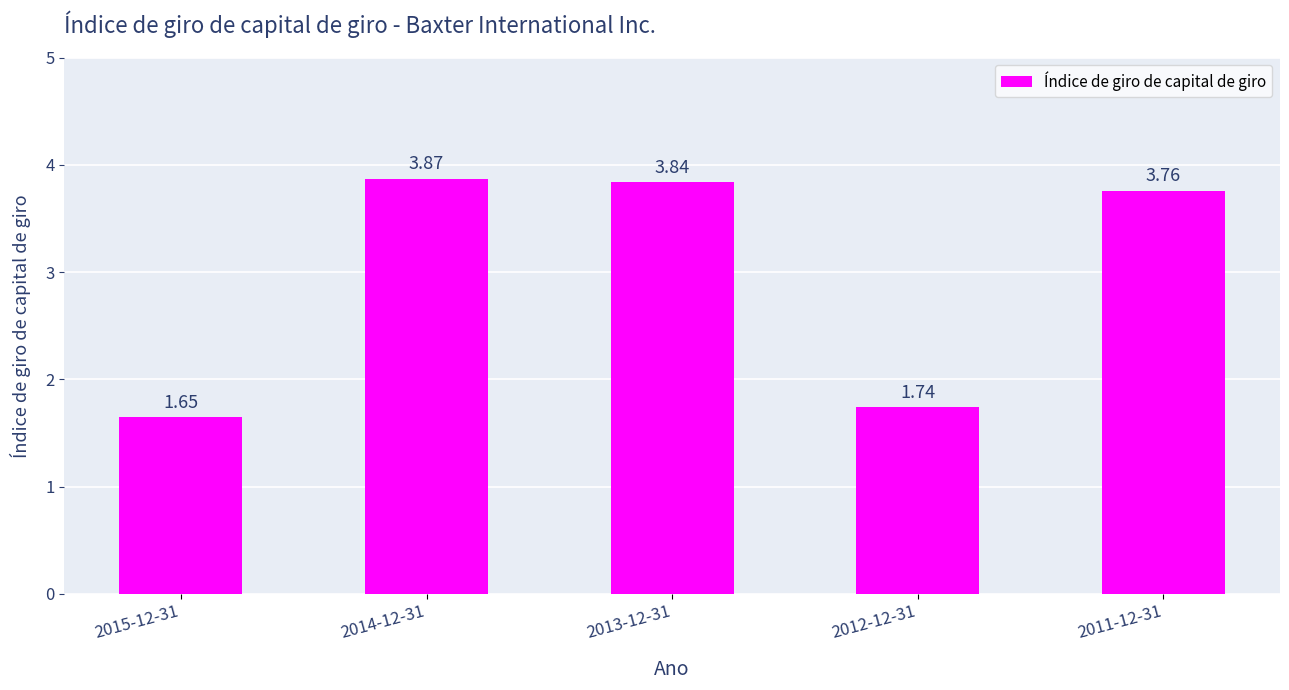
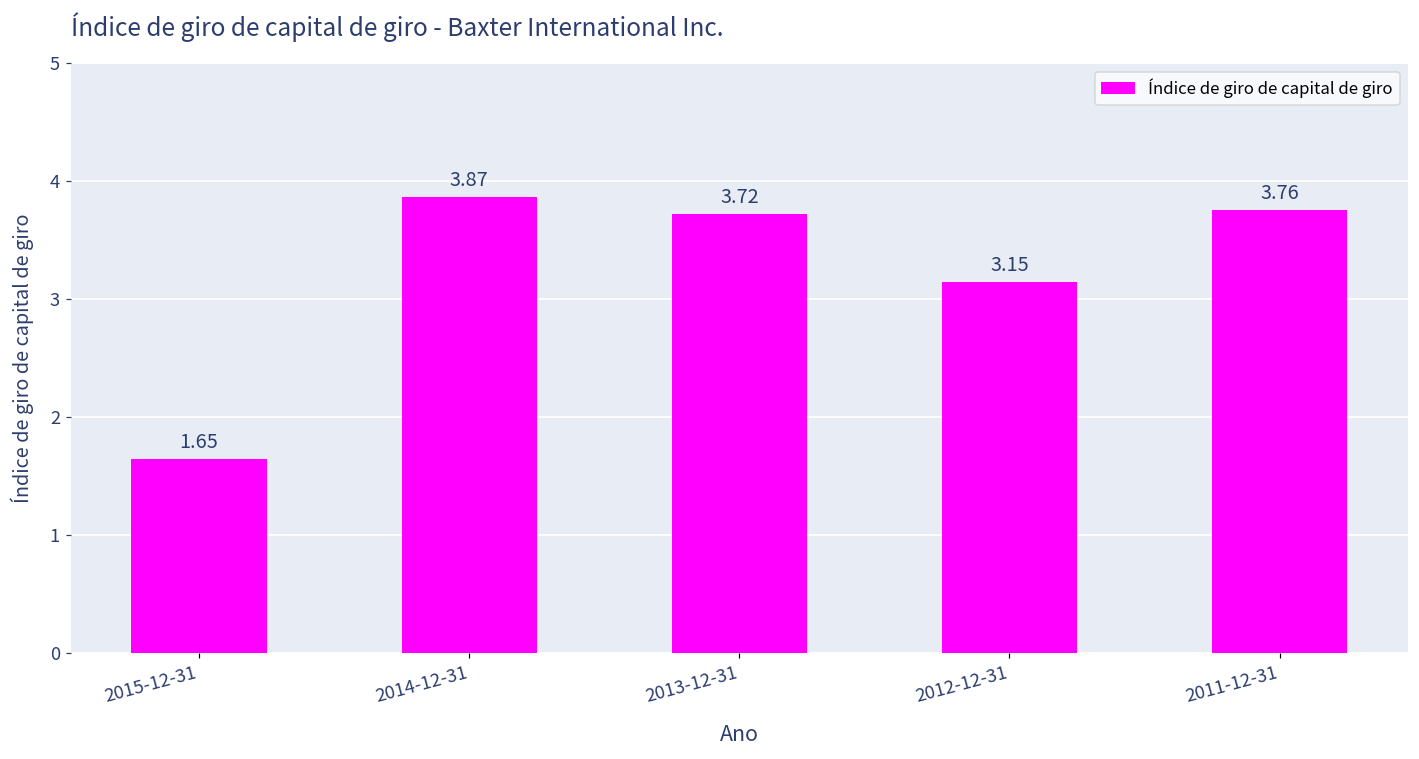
2013-12-31: 3.84 -> 3.72
2012-12-31: 1.74 -> 3.15
